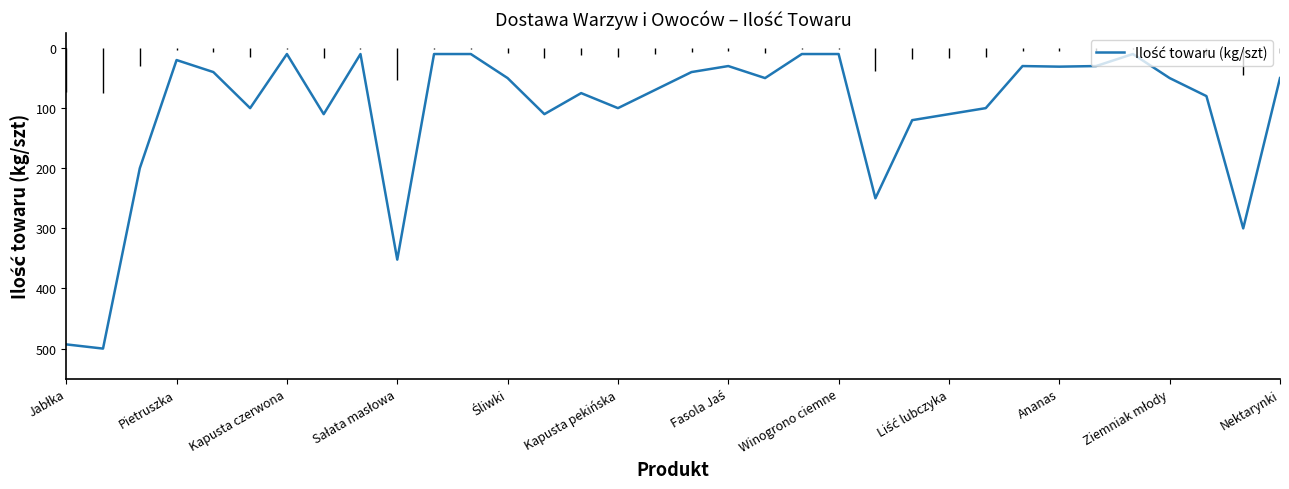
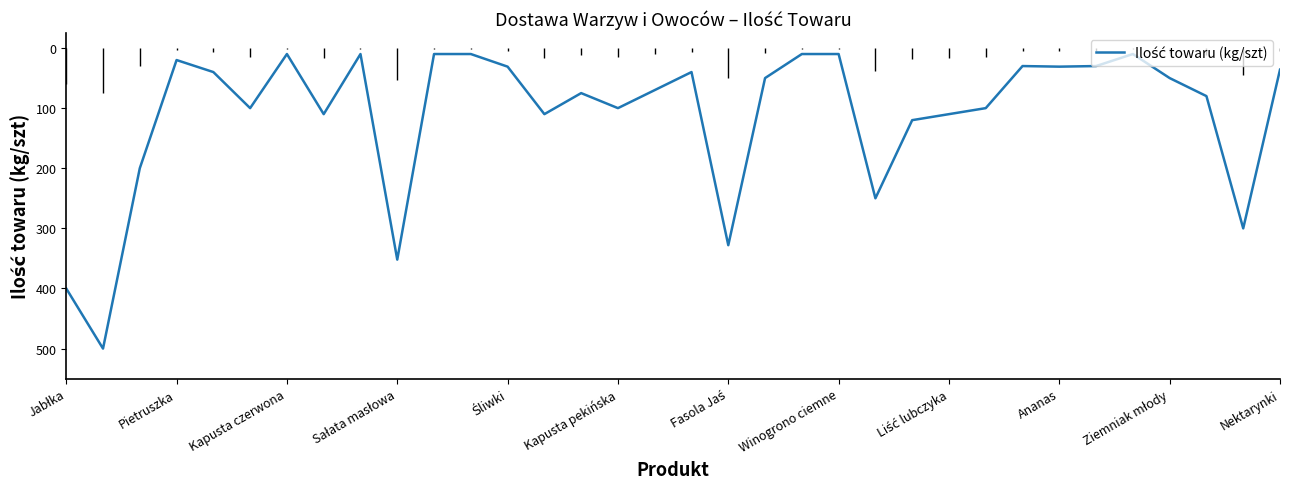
Jabłka: 490 -> 400
Śliwki: 50 -> 30
Fasola Jaś: 30 -> 330
Nektarynki: 50 -> 40
